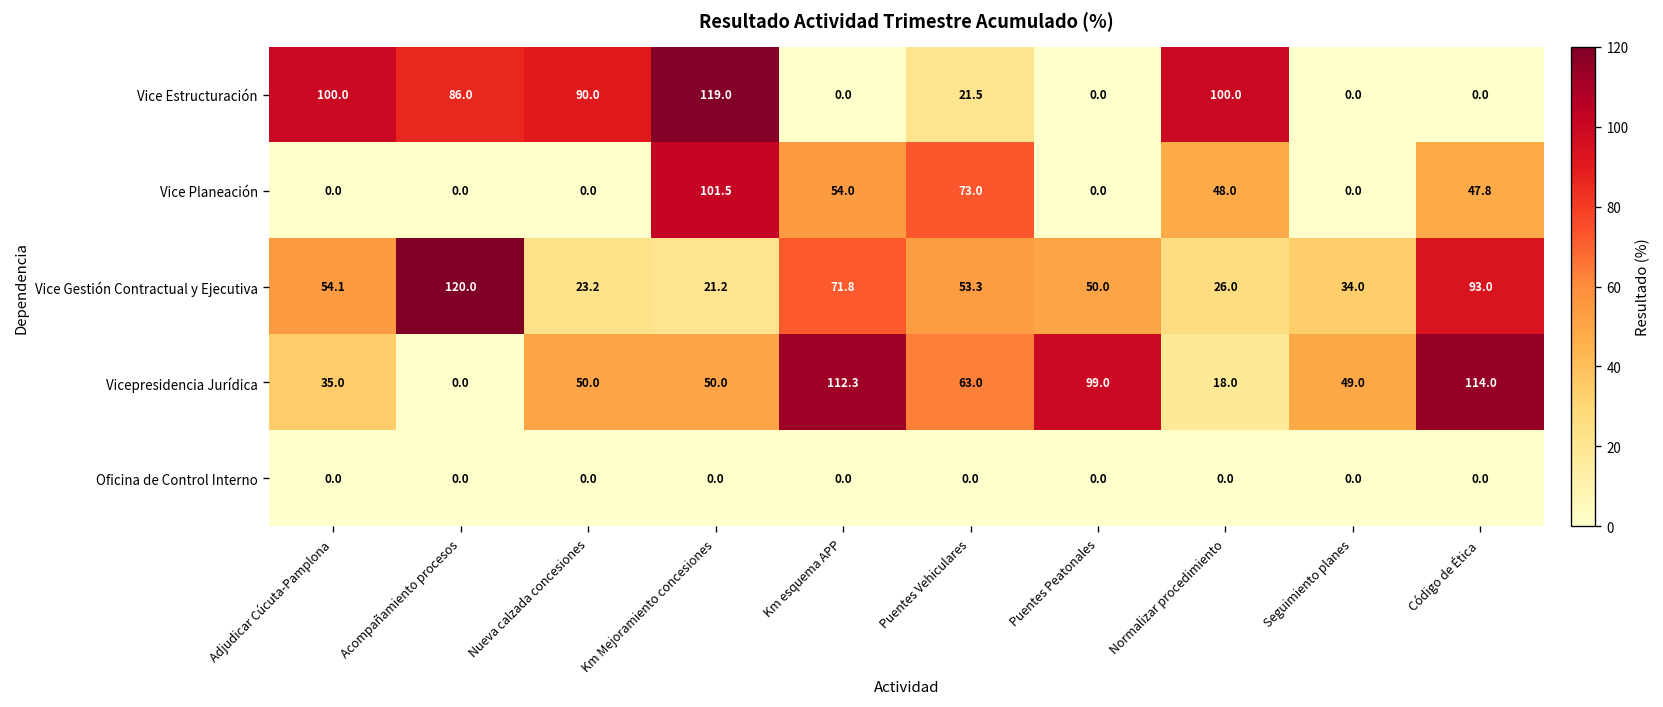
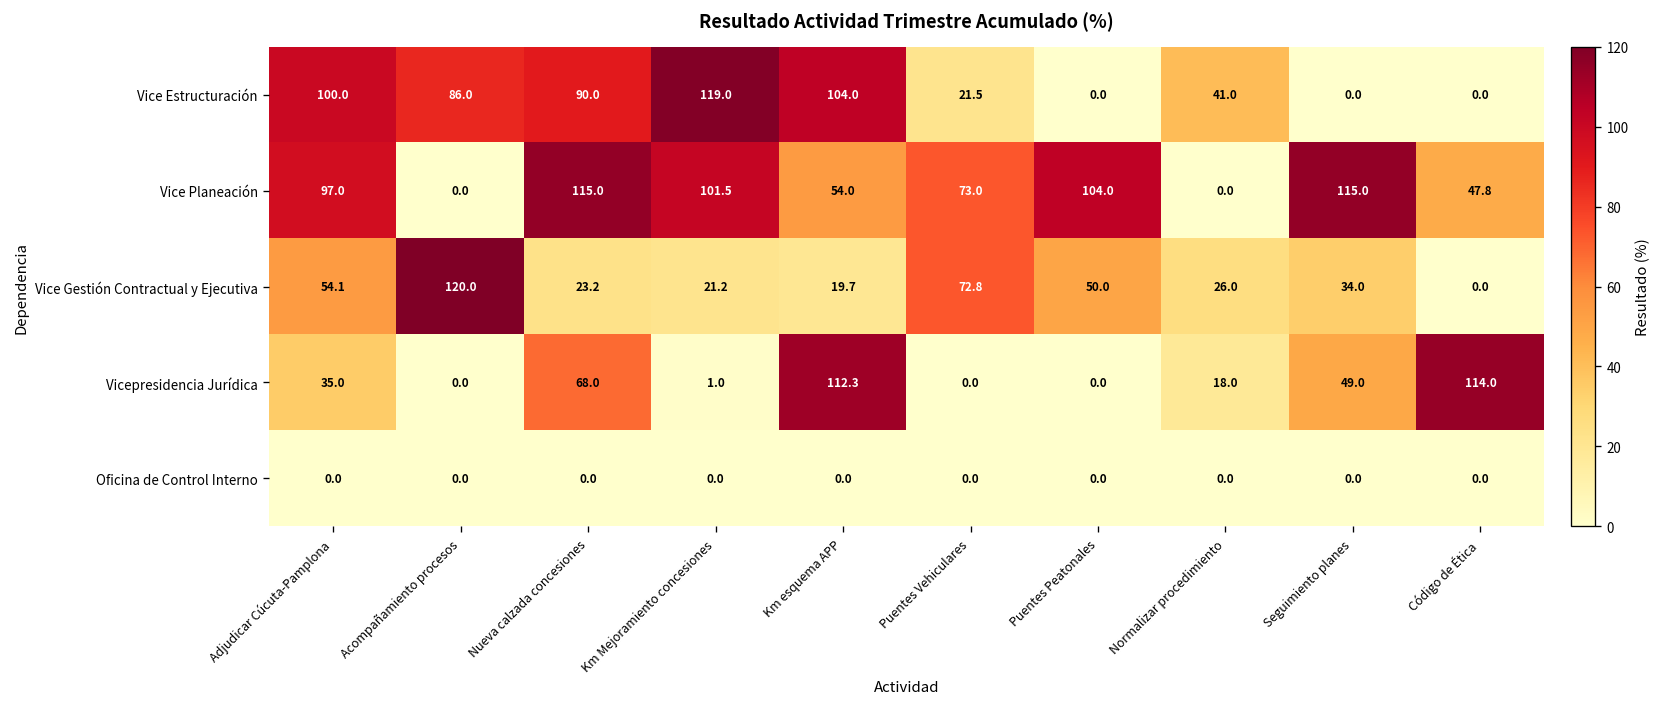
Vice Estructuración, Km esquema APP: 0.0 -> 104.0
Vice Estructuración, Normalizar procedimiento: 100.0 -> 41.0
Vice Planeación, Adjudicar Cúcuta-Pamplona: 0.0 -> 97.0
Vice Planeación, Nueva calzada concesiones: 0.0 -> 115.0
Vice Planeación, Puentes Peatonales: 0.0 -> 104.0
Vice Planeación, Normalizar procedimiento: 48.0 -> 0.0
Vice Planeación, Seguimiento planes: 0.0 -> 115.0
Vice Gestión Contractual y Ejecutiva, Km esquema APP: 71.8 -> 19.7
Vice Gestión Contractual y Ejecutiva, Puentes Vehiculares: 53.3 -> 72.8
Vice Gestión Contractual y Ejecutiva, Código de Ética: 93.0 -> 0.0
Vicepresidencia Jurídica, Nueva calzada concesiones: 50.0 -> 68.0
Vicepresidencia Jurídica, Km Mejoramiento concesiones: 50.0 -> 1.0
Vicepresidencia Jurídica, Puentes Vehiculares: 63.0 -> 0.0
Vicepresidencia Jurídica, Puentes Peatonales: 99.0 -> 0.0
